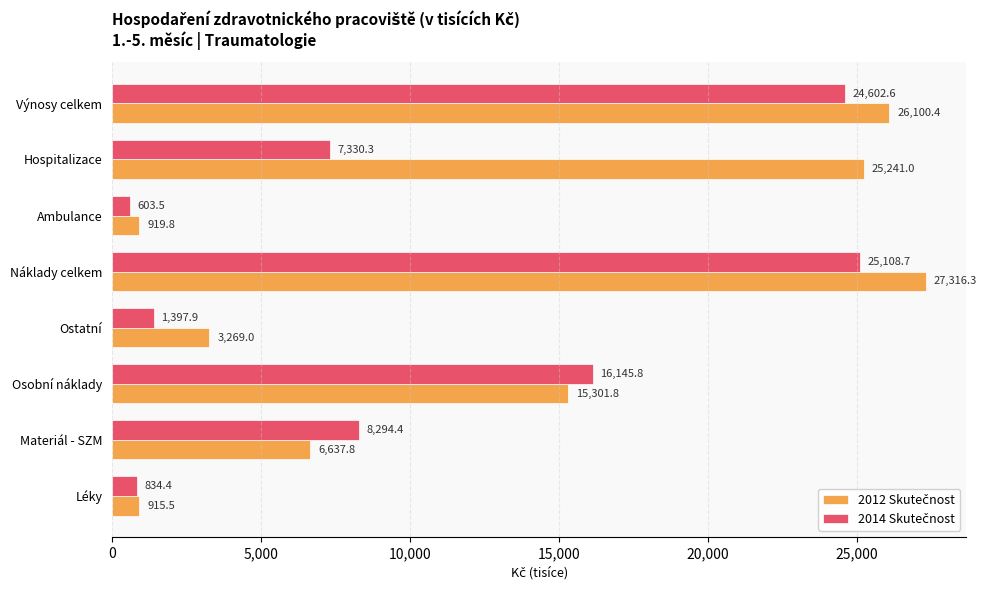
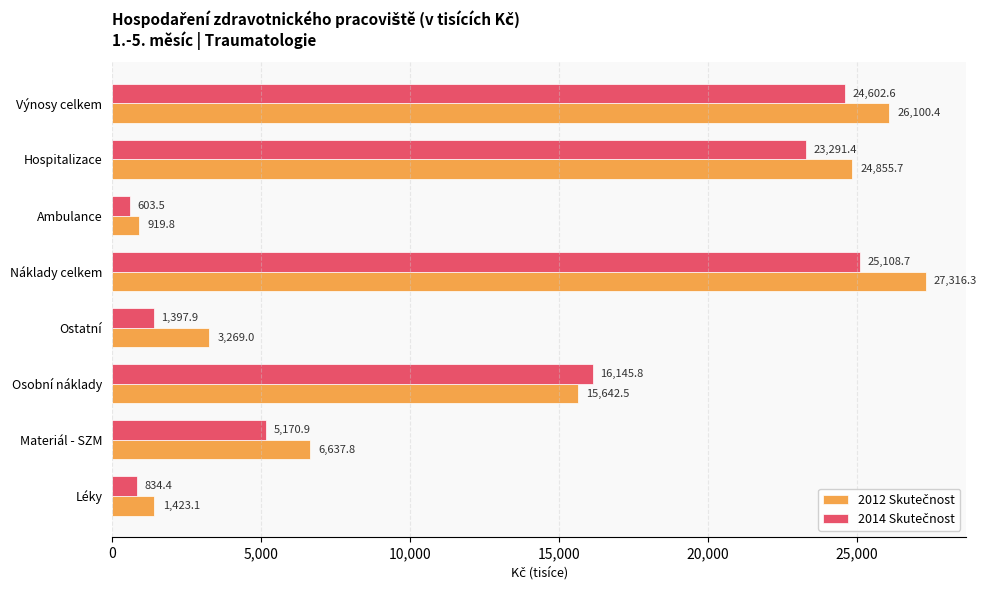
2014 Skutečnost, Hospitalizace: 7,330.3 -> 23,291.4
2012 Skutečnost, Hospitalizace: 25,241.0 -> 24,855.7
2012 Skutečnost, Osobní náklady: 15,301.8 -> 15,642.5
2014 Skutečnost, Materiál - SZM: 8,294.4 -> 5,170.9
2012 Skutečnost, Léky: 915.5 -> 1,423.1
